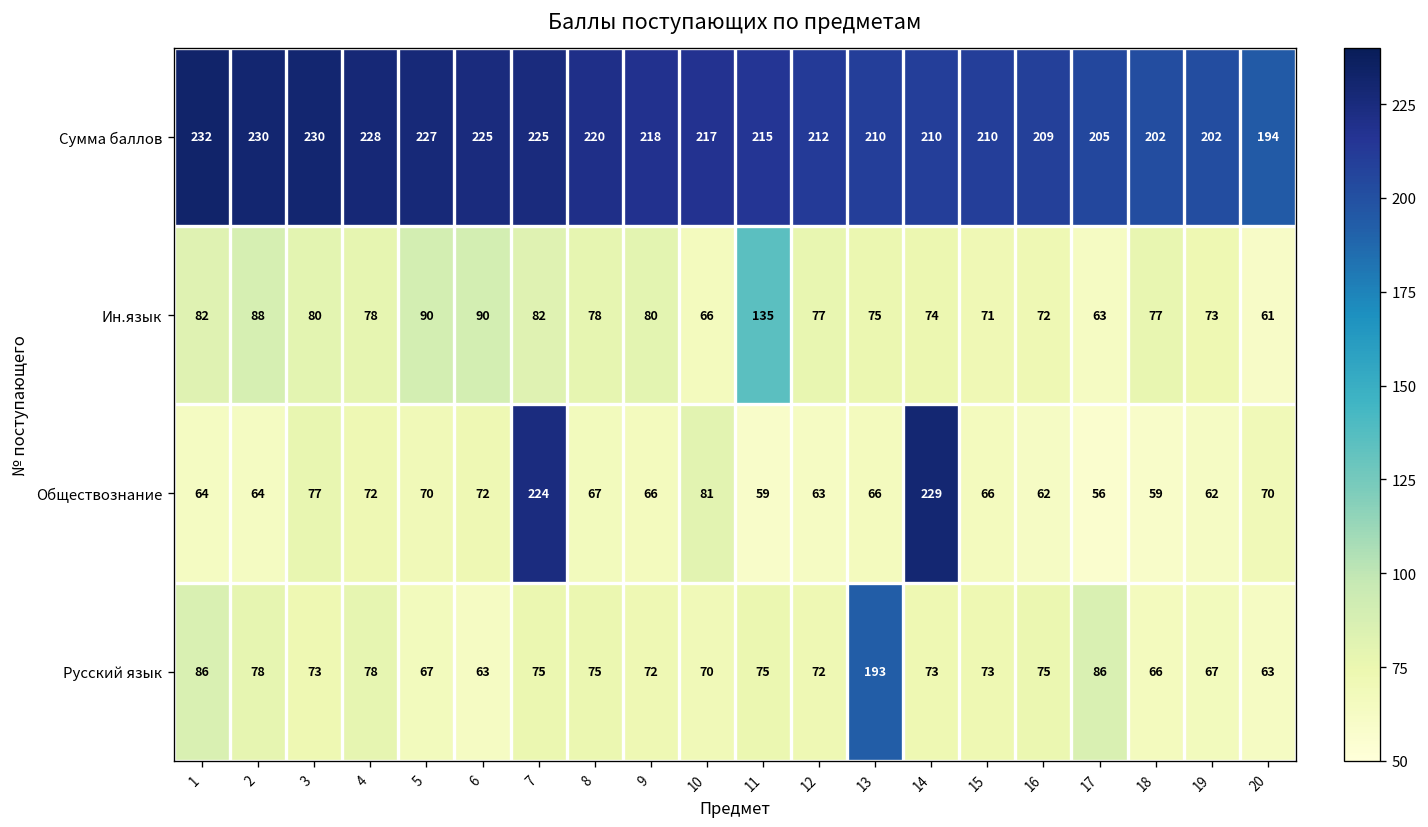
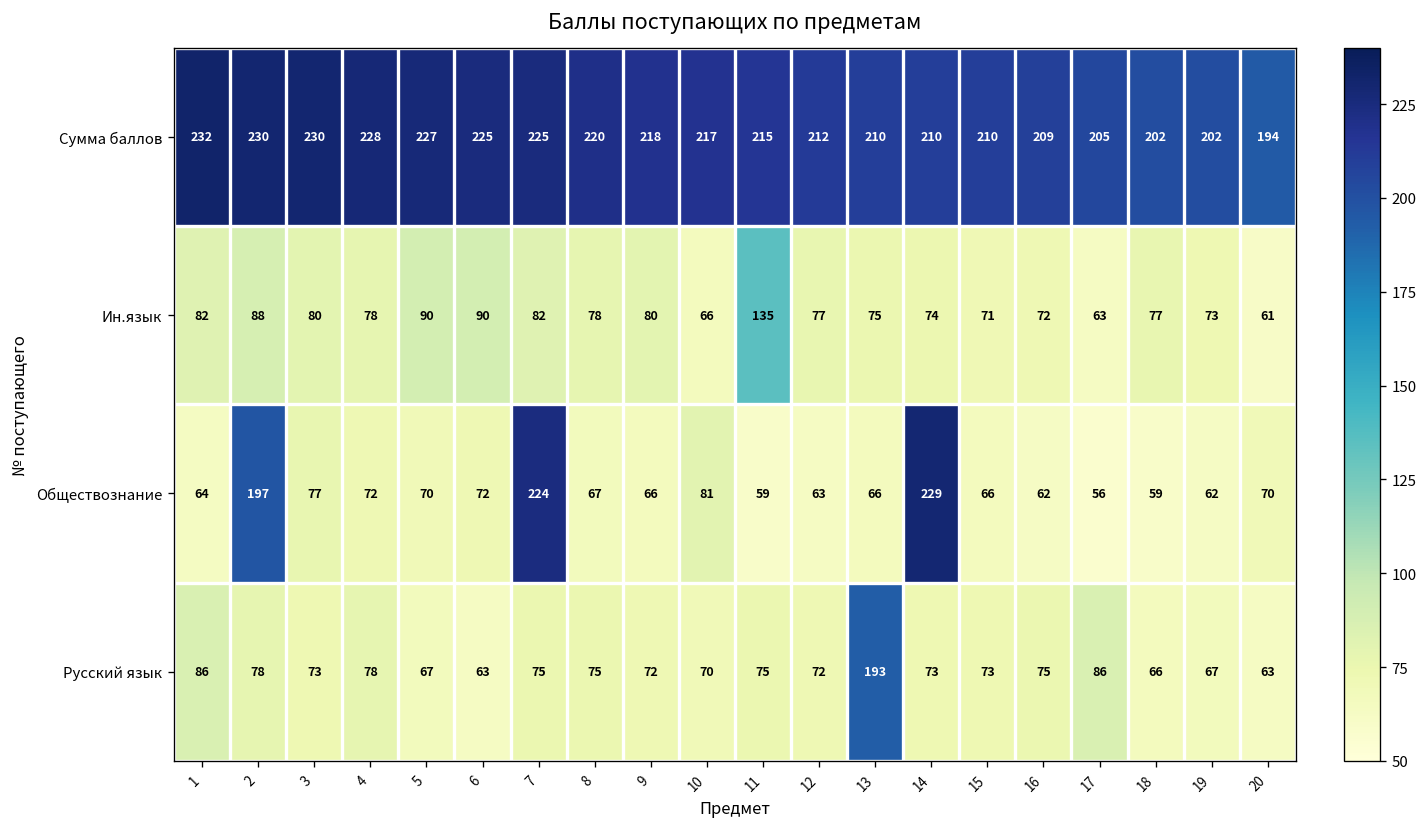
Обществознание, 2: 64 -> 197
